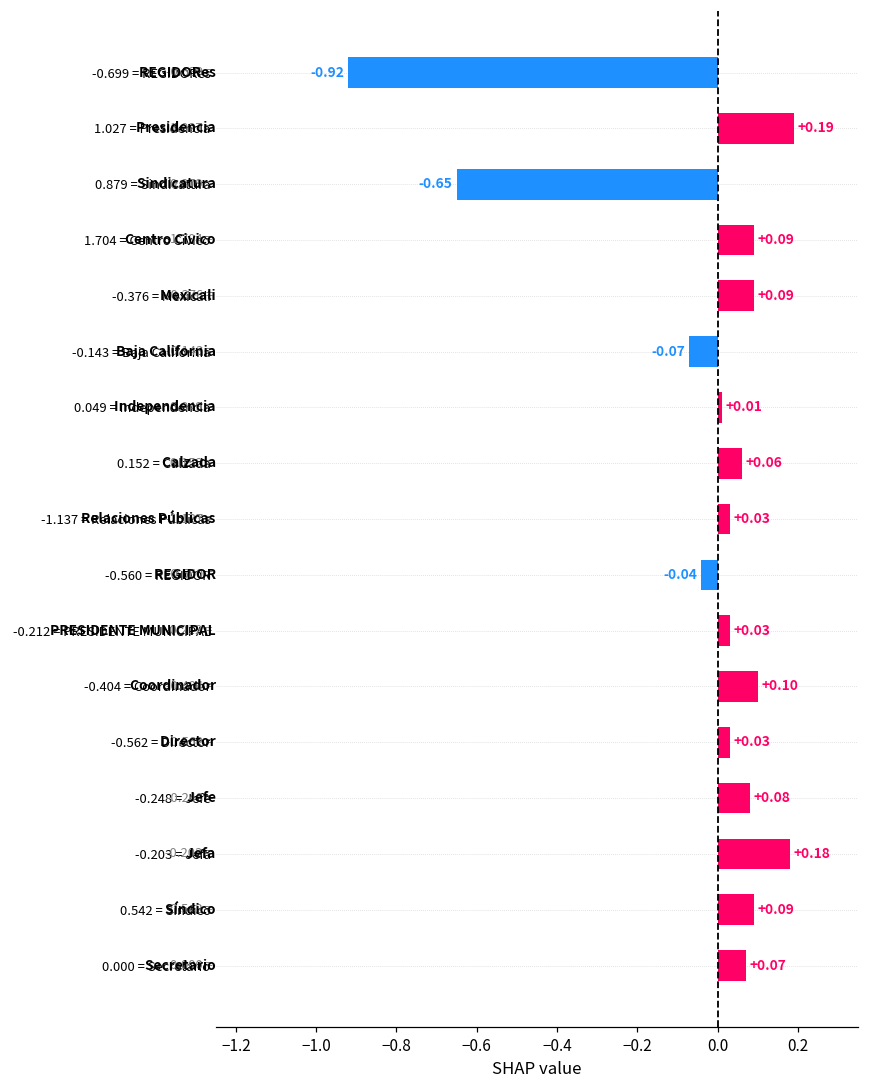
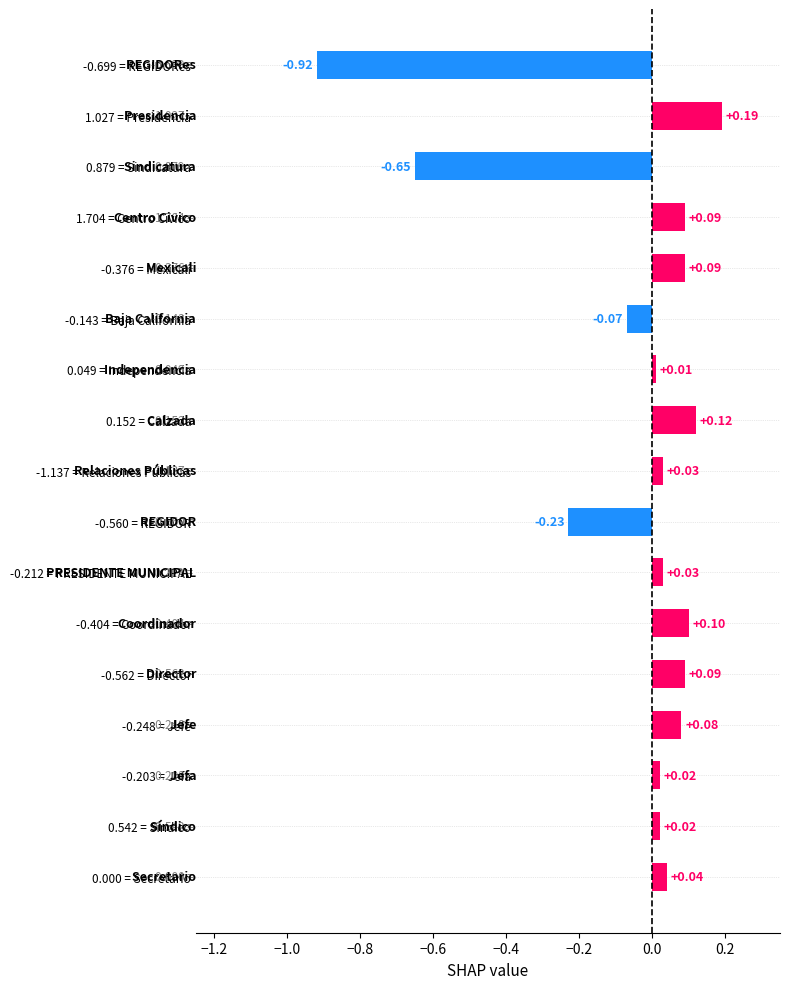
0.152 = Calzada: +0.06 -> +0.12
-0.560 = REGIDOR: -0.04 -> -0.23
-0.562 = Director: +0.03 -> +0.09
-0.203 = Jefa: +0.18 -> +0.02
0.542 = Síndico: +0.09 -> +0.02
0.000 = Secretario: +0.07 -> +0.04
